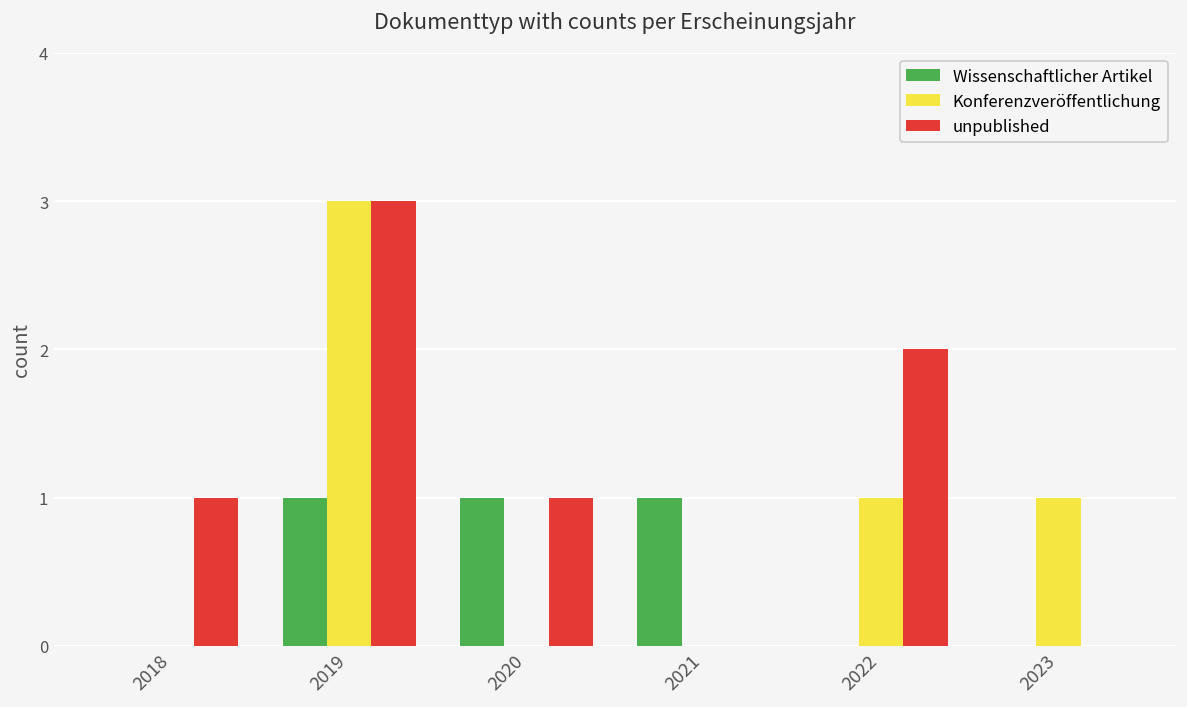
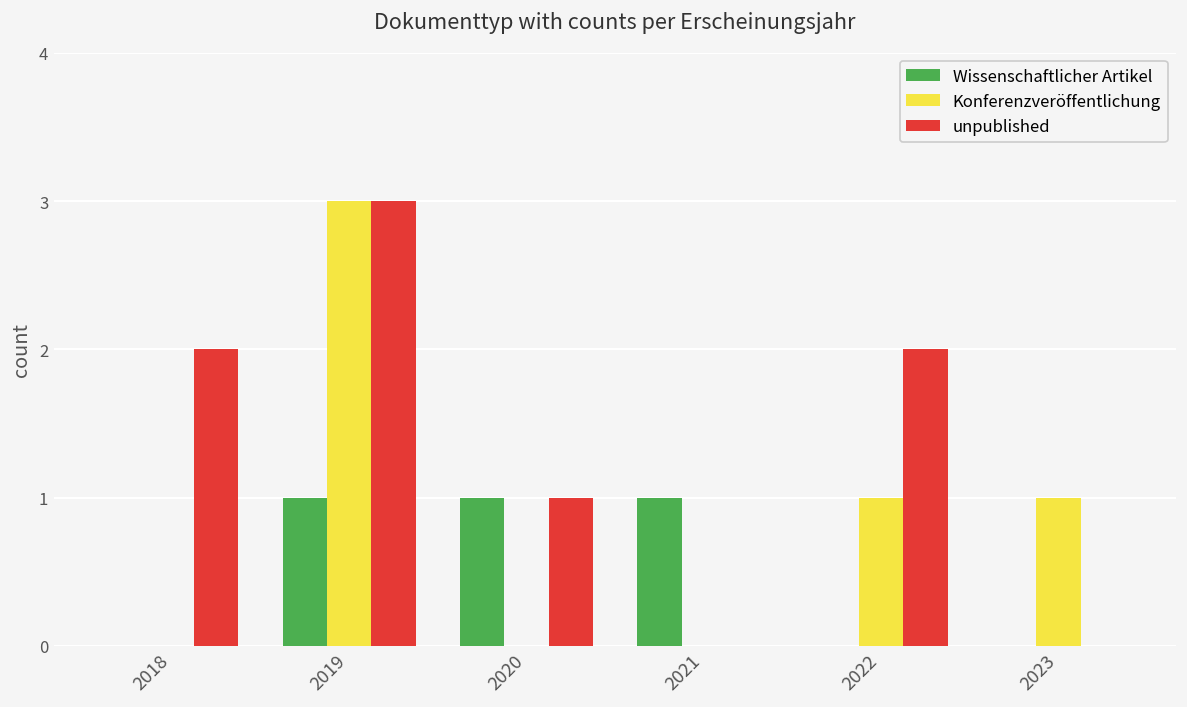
unpublished, 2018: 1 -> 2
